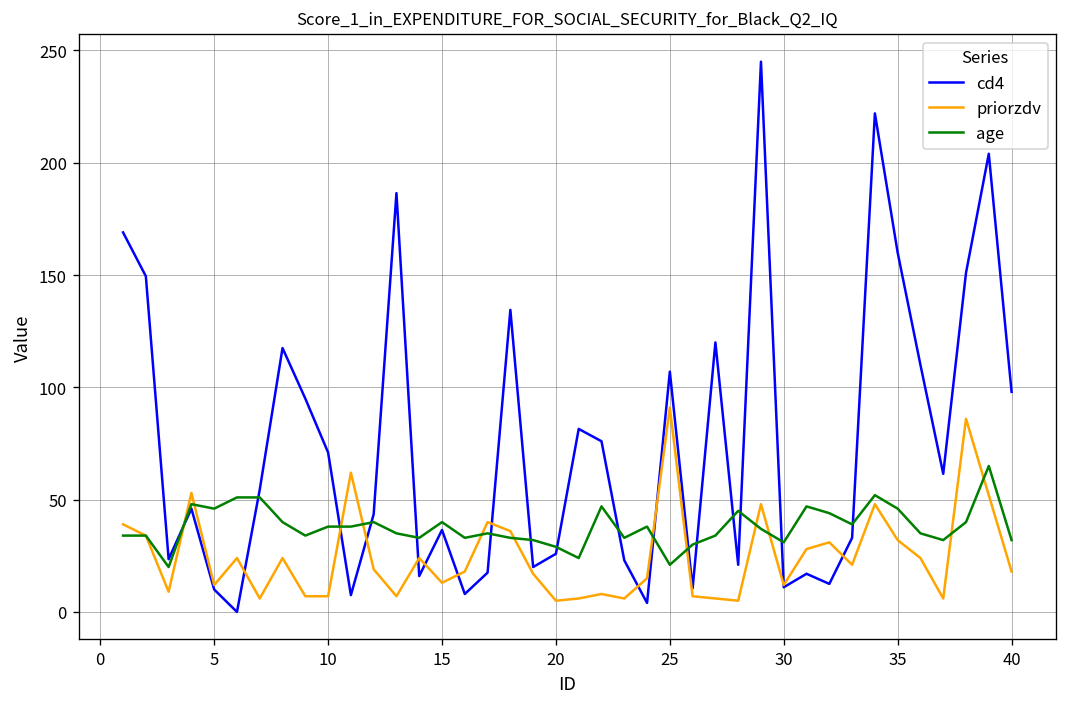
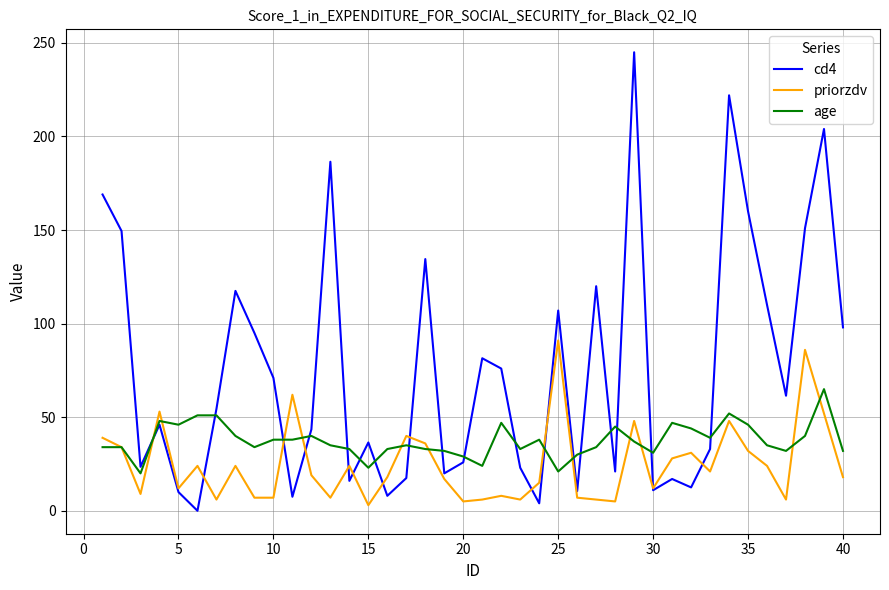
priorzdv, 15: 13 -> 3
age, 15: 40 -> 23
